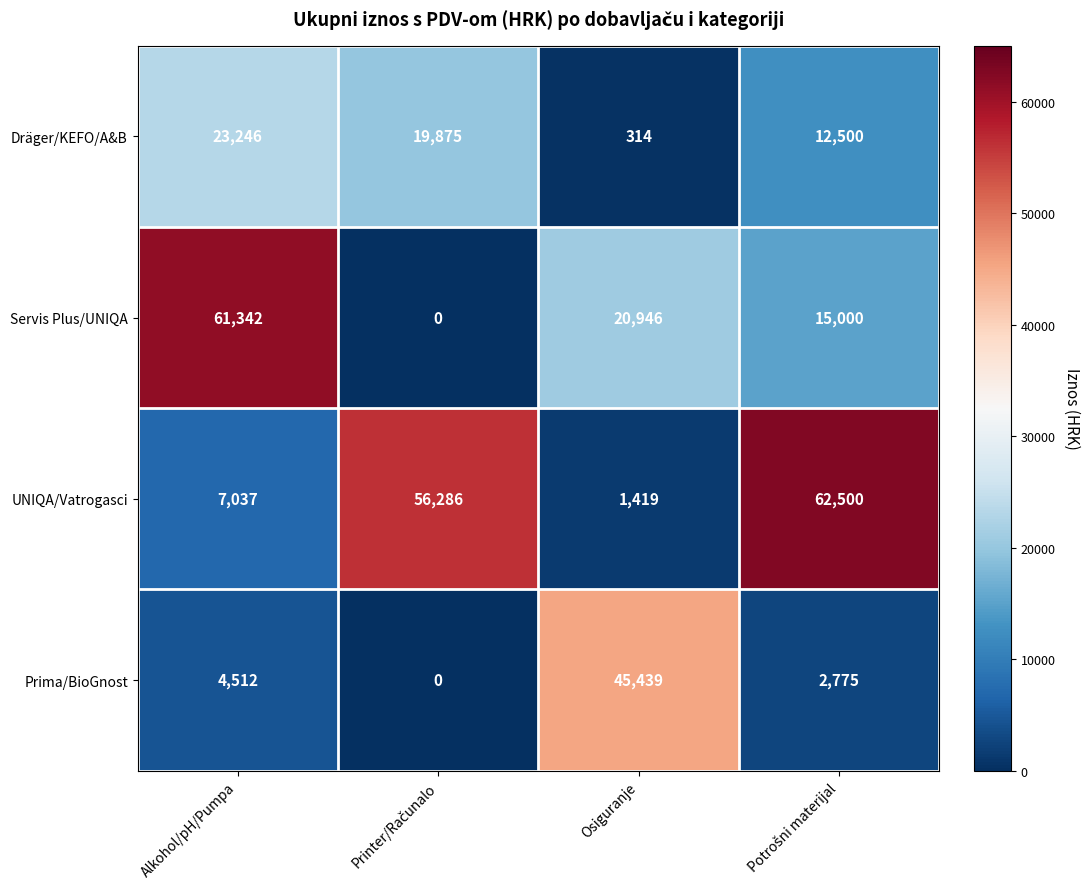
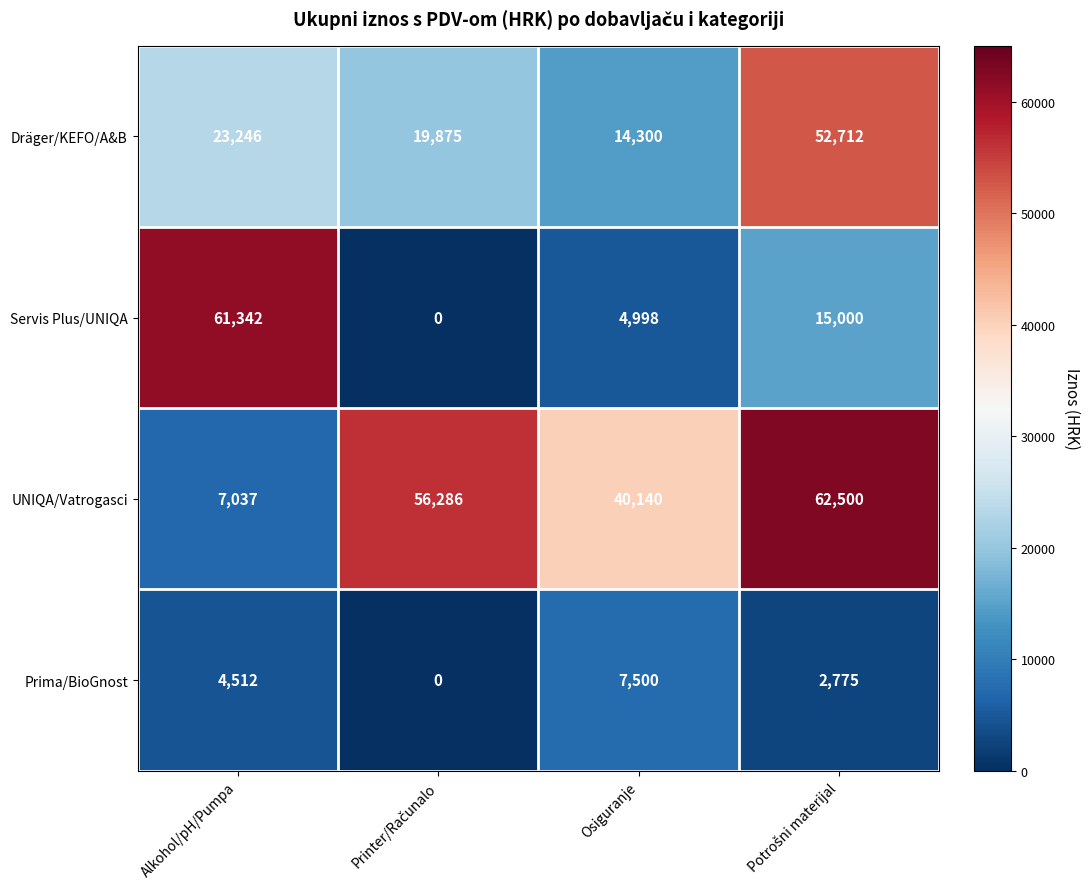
Dräger/KEFO/A&B, Osiguranje: 314 -> 14,300
Dräger/KEFO/A&B, Potrošni materijal: 12,500 -> 52,712
Servis Plus/UNIQA, Osiguranje: 20,946 -> 4,998
UNIQA/Vatrogasci, Osiguranje: 1,419 -> 40,140
Prima/BioGnost, Osiguranje: 45,439 -> 7,500
